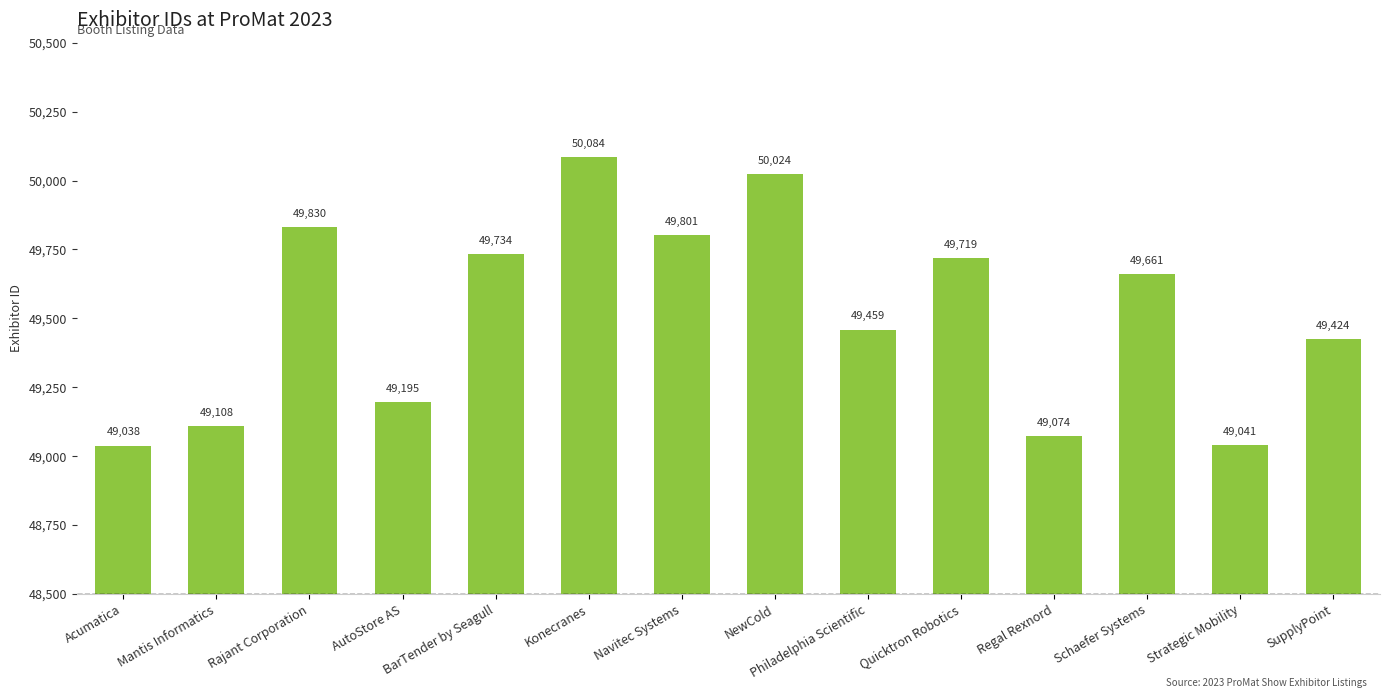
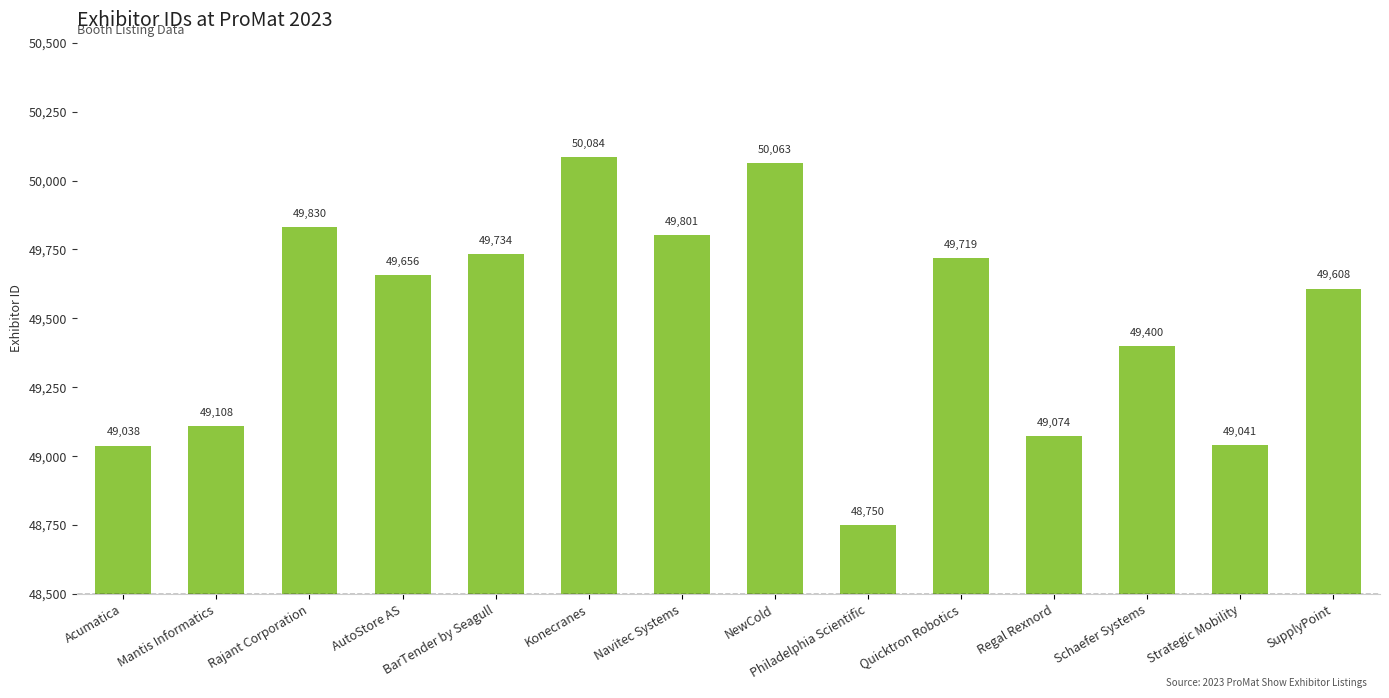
AutoStore AS: 49,195 -> 49,656
NewCold: 50,024 -> 50,063
Philadelphia Scientific: 49,459 -> 48,750
Schaefer Systems: 49,661 -> 49,400
SupplyPoint: 49,424 -> 49,608
